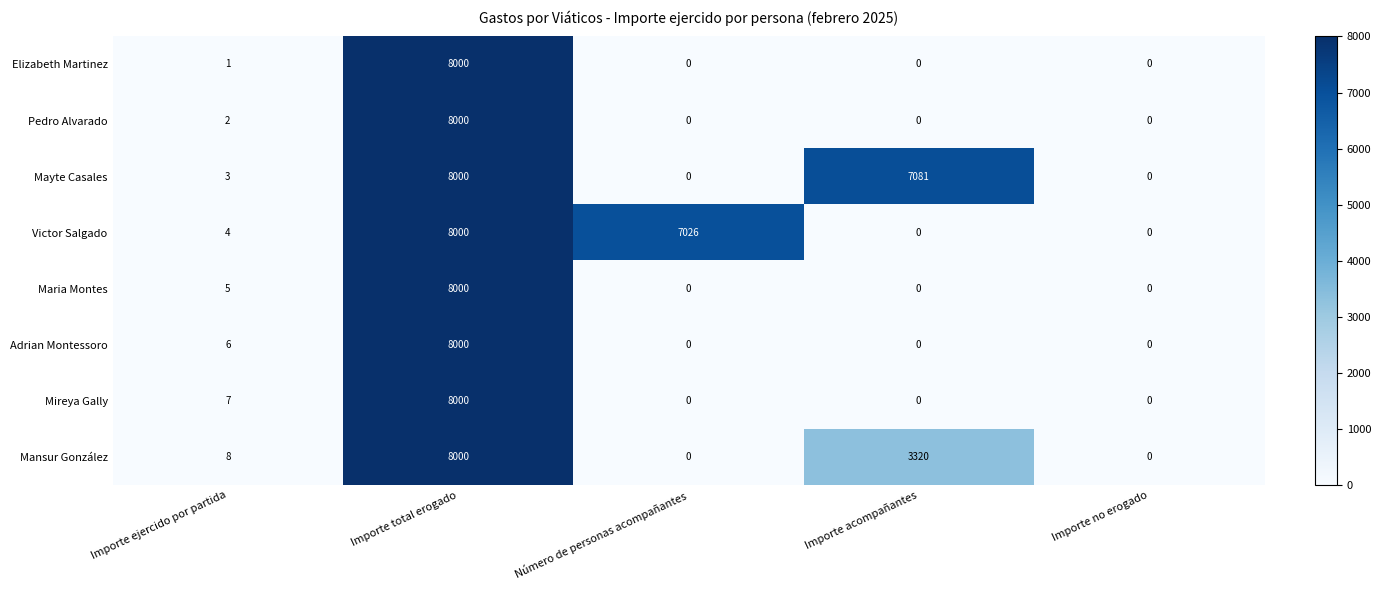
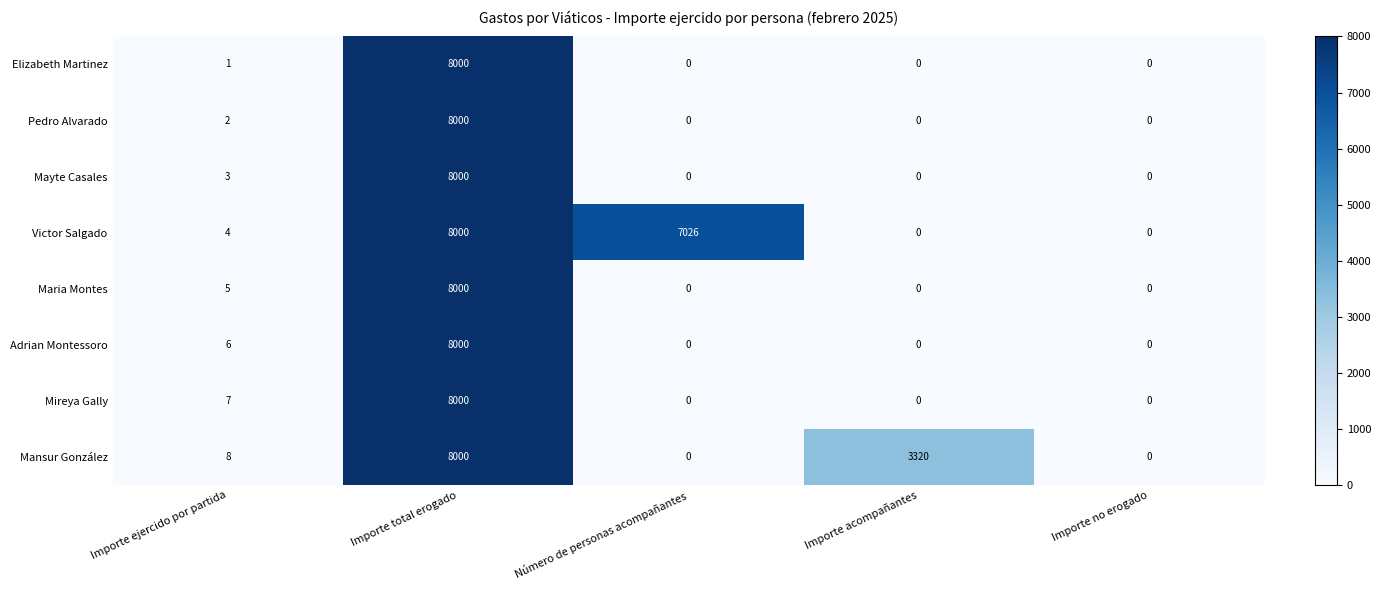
Mayte Casales, Importe acompañantes: 7081 -> 0
